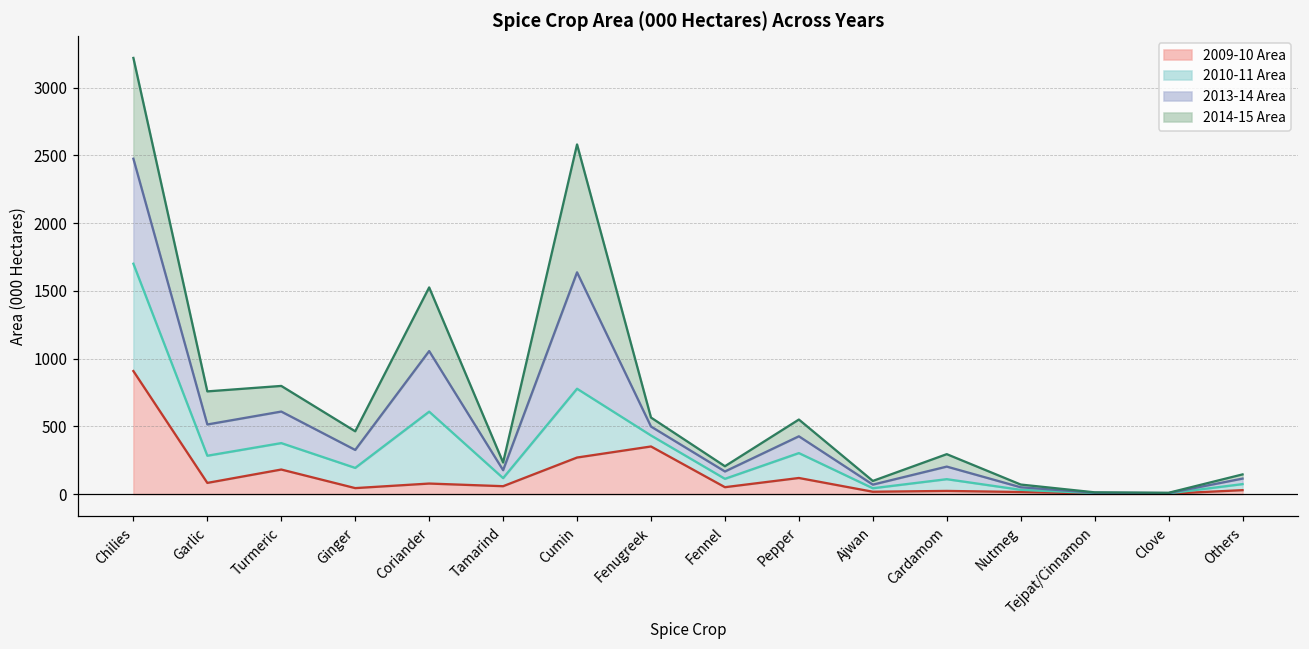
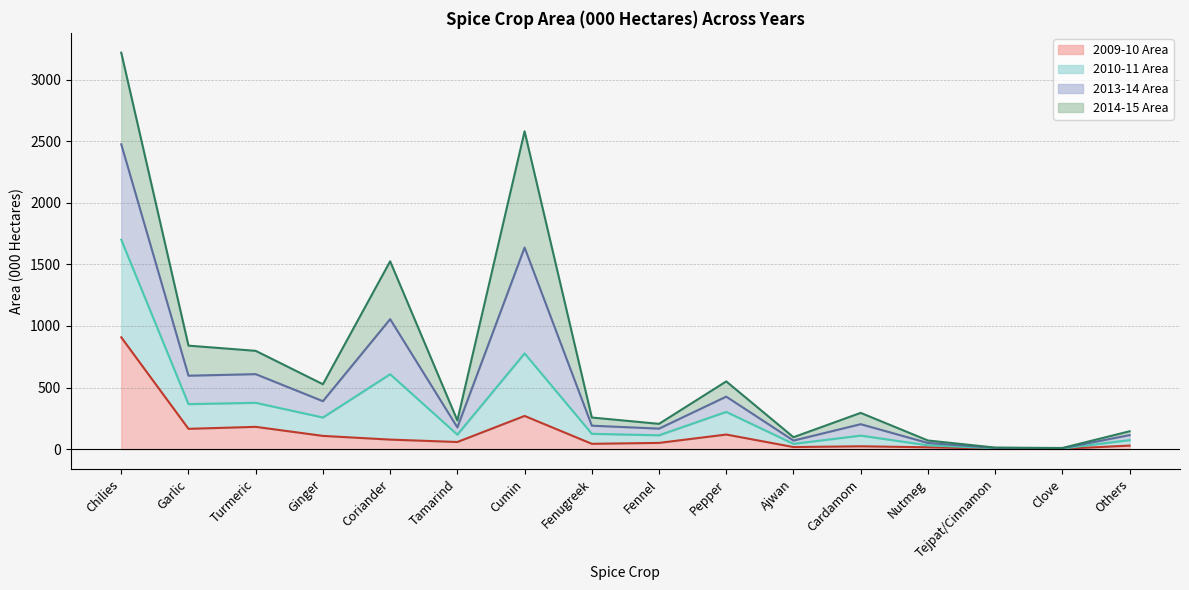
2009-10 Area, Garlic: 80 -> 160
2009-10 Area, Ginger: 40 -> 110
2009-10 Area, Fenugreek: 350 -> 40
